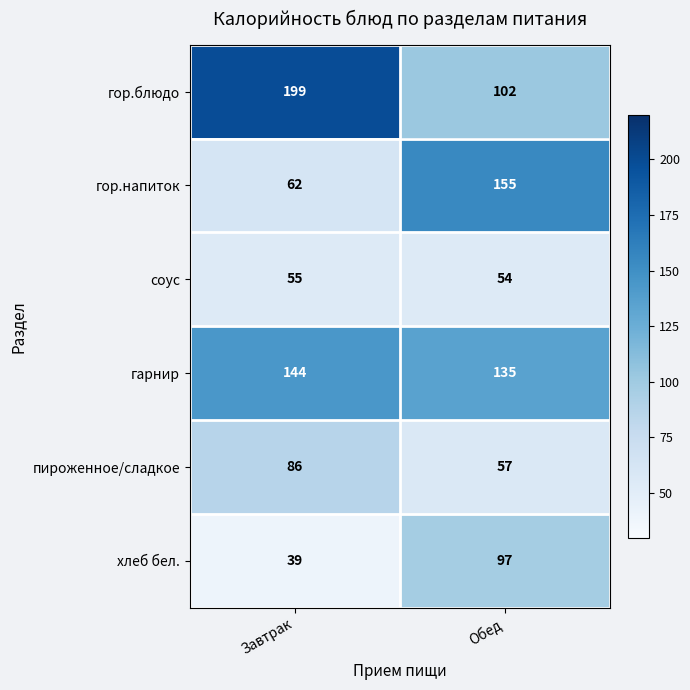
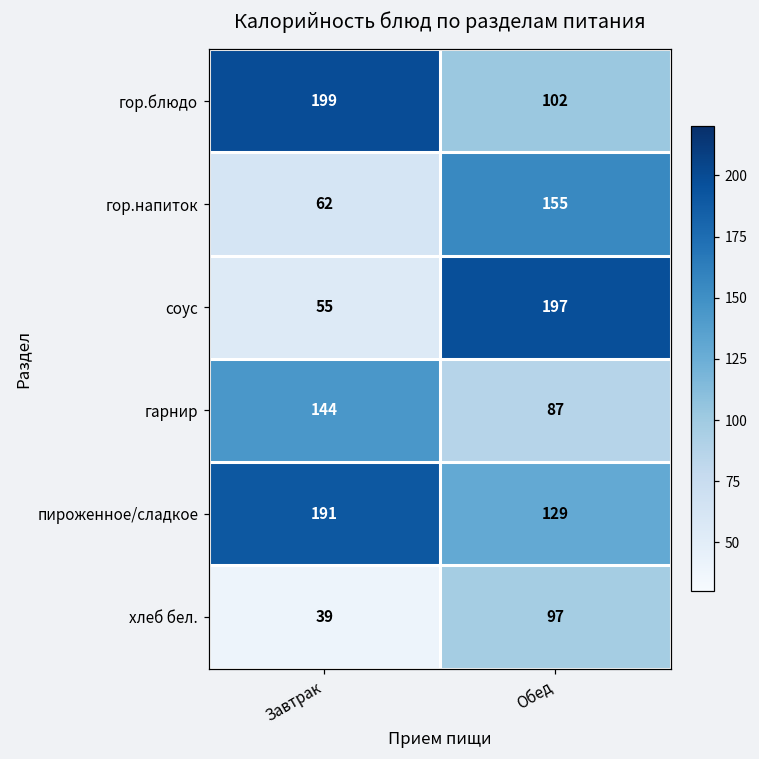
соус, Обед: 54 -> 197
гарнир, Обед: 135 -> 87
пироженное/сладкое, Завтрак: 86 -> 191
пироженное/сладкое, Обед: 57 -> 129
